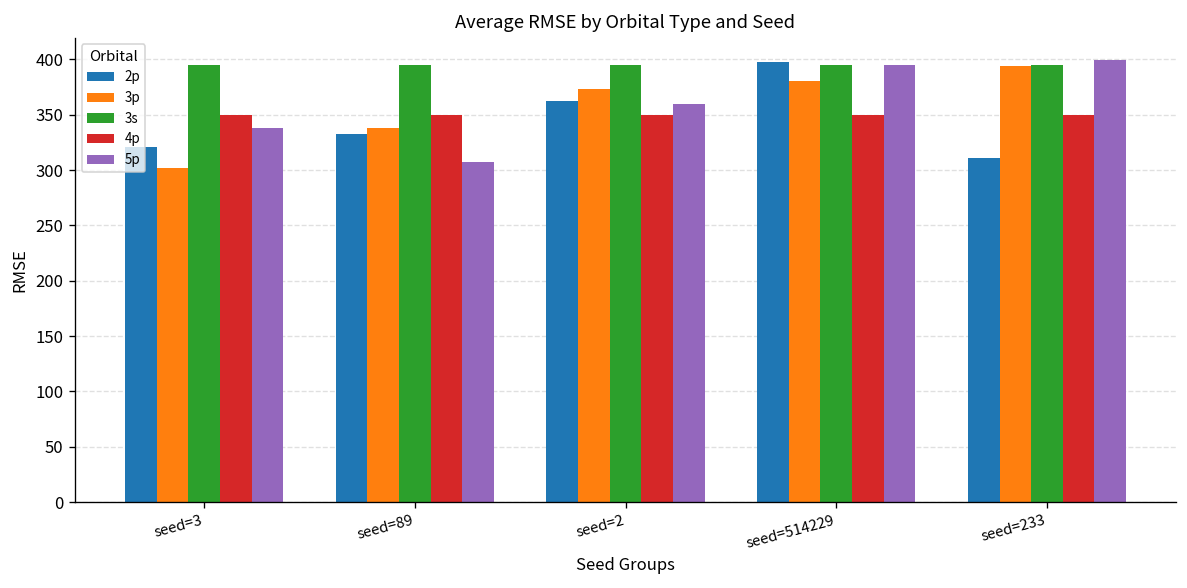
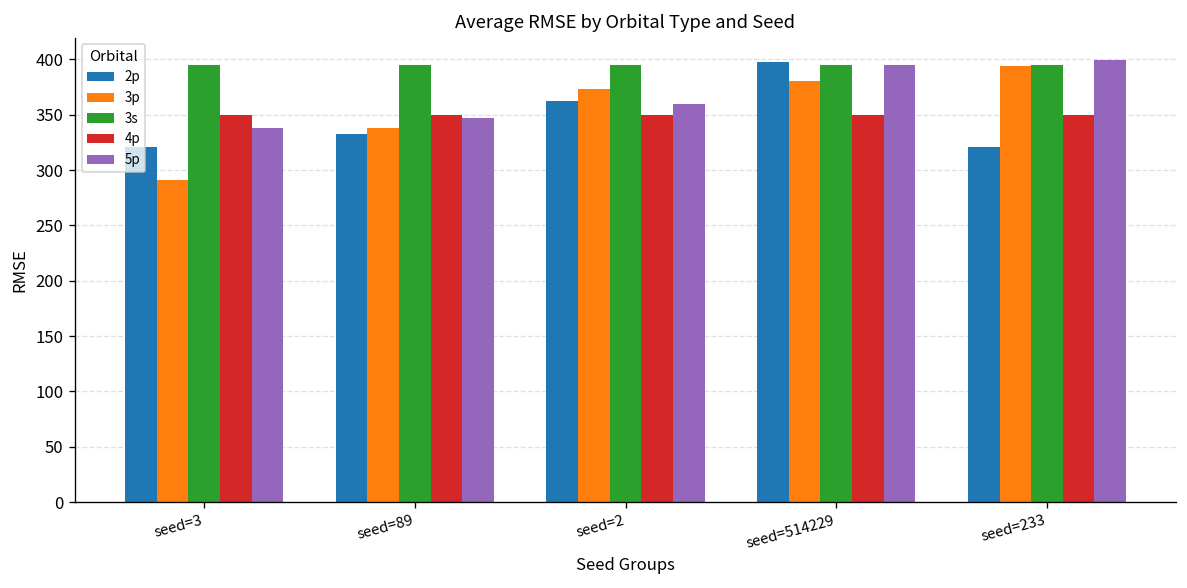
3p, seed=3: 300 -> 290
5p, seed=89: 310 -> 350
2p, seed=233: 310 -> 320
